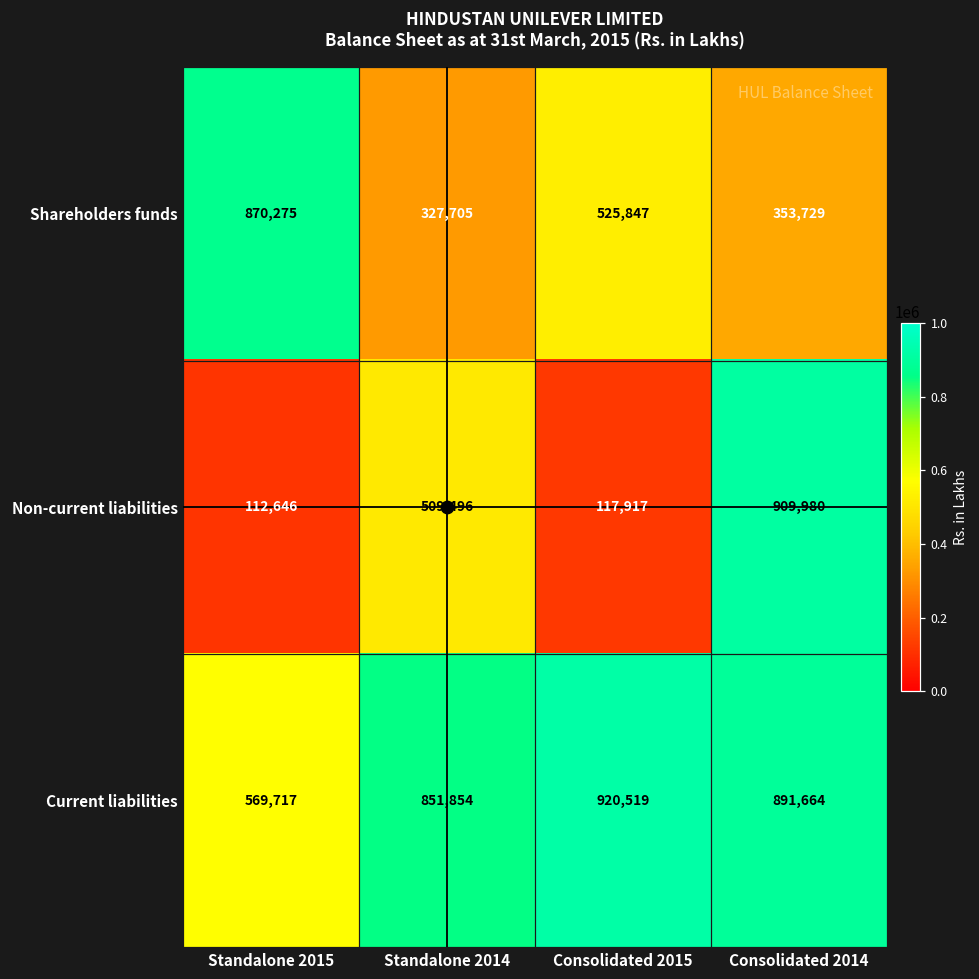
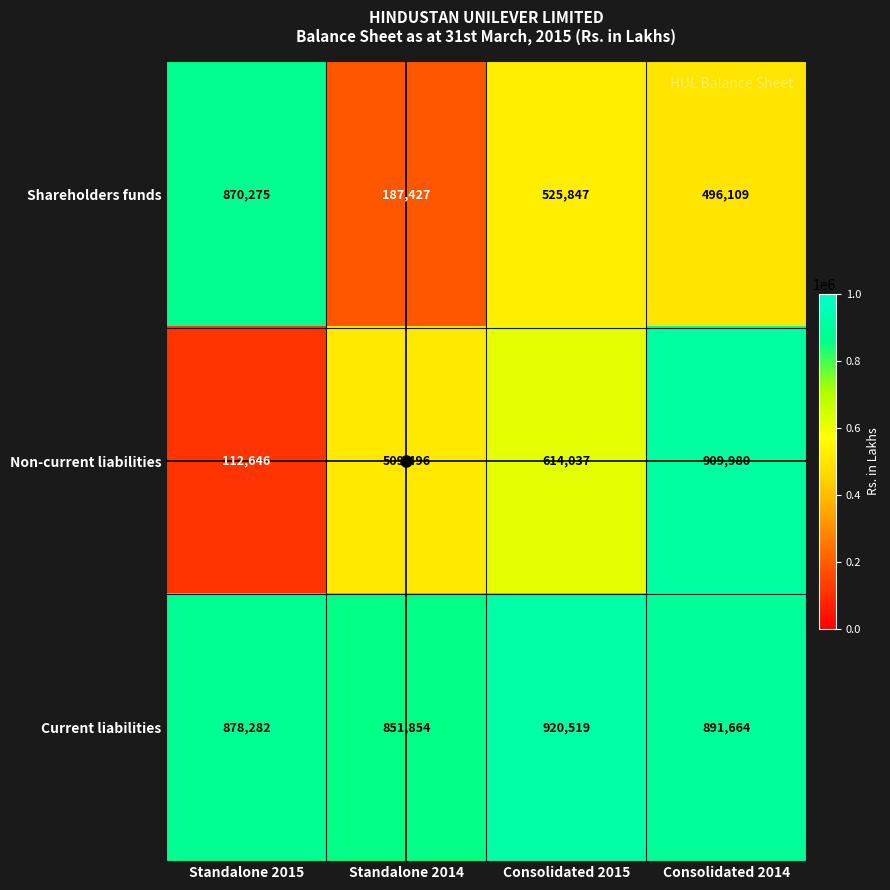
Shareholders funds, Standalone 2014: 327,705 -> 187,427
Shareholders funds, Consolidated 2014: 353,729 -> 496,109
Non-current liabilities, Consolidated 2015: 117,917 -> 614,037
Current liabilities, Standalone 2015: 569,717 -> 878,282
